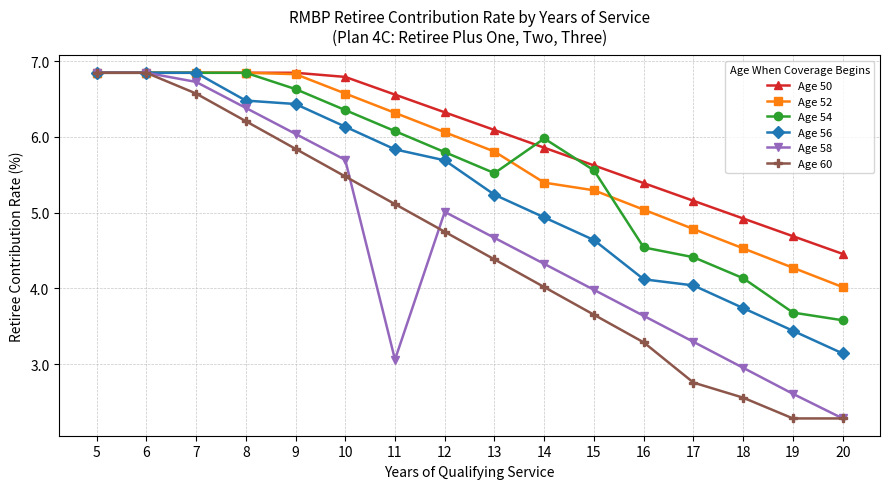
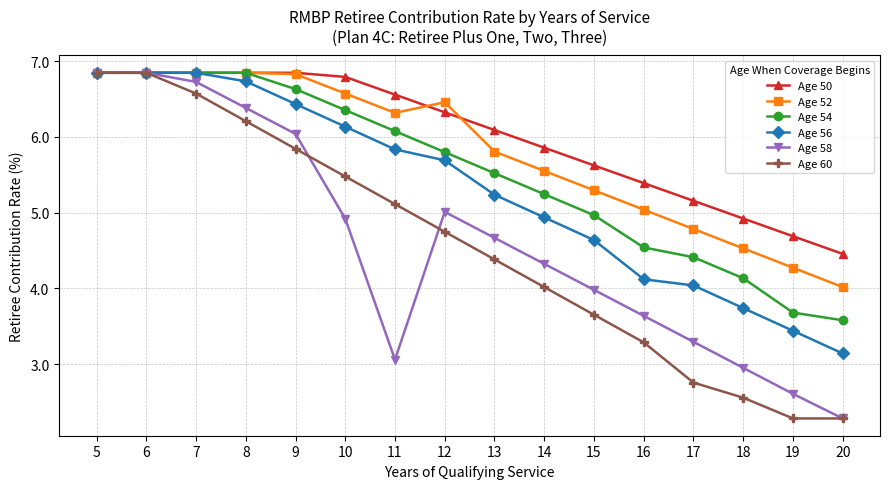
Age 56, 8: 6.5 -> 6.7
Age 58, 10: 5.7 -> 4.9
Age 52, 12: 6.1 -> 6.5
Age 52, 14: 5.4 -> 5.6
Age 54, 14: 6.0 -> 5.2
Age 54, 15: 5.6 -> 5.0
